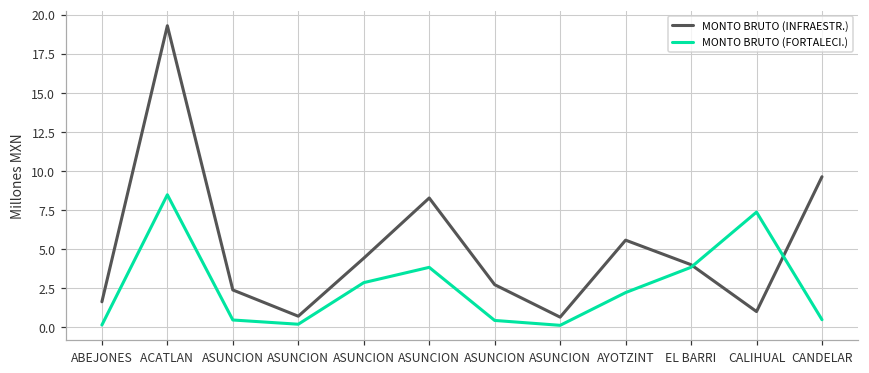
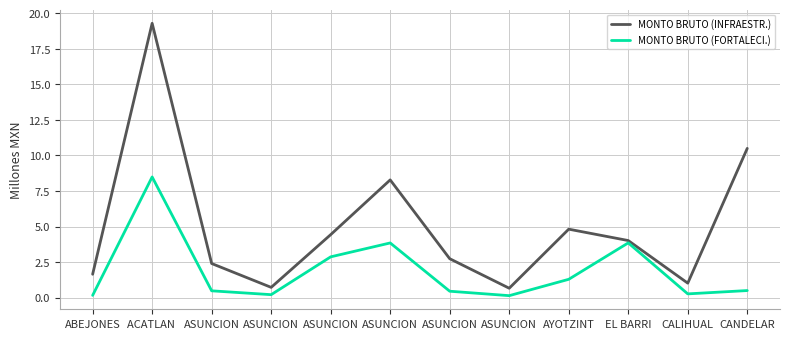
MONTO BRUTO (INFRAESTR.), AYOTZINT: 5.6 -> 4.8
MONTO BRUTO (FORTALECI.), AYOTZINT: 2.2 -> 1.3
MONTO BRUTO (FORTALECI.), CALIHUAL: 7.4 -> 0.3
MONTO BRUTO (INFRAESTR.), CANDELAR: 9.6 -> 10.5
